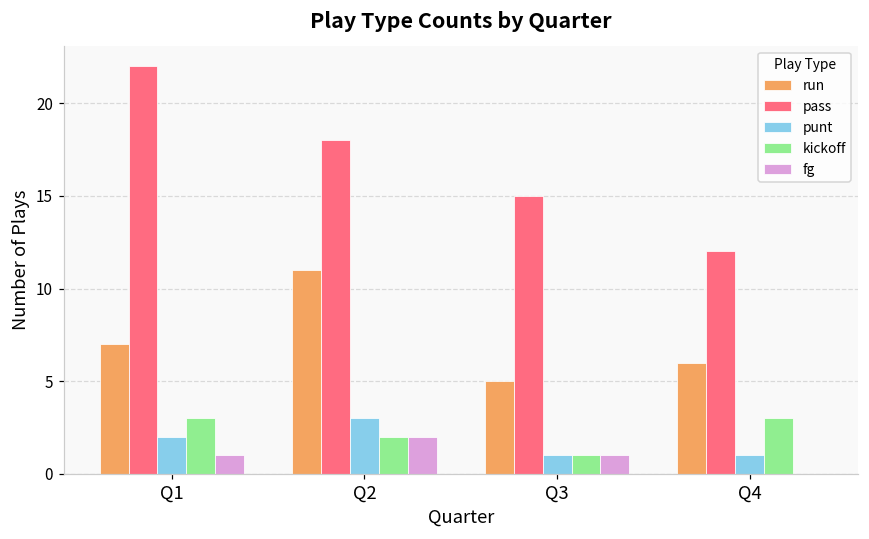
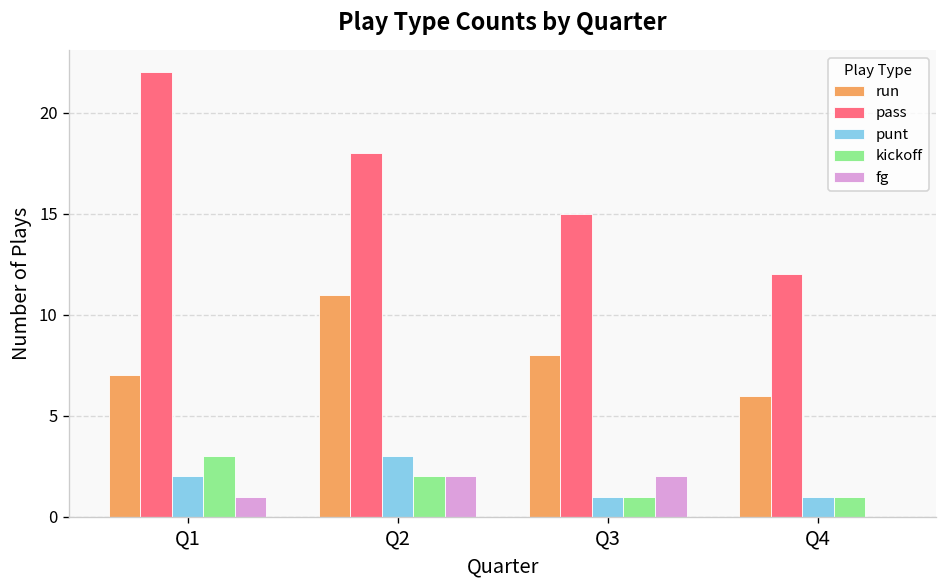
run, Q3: 5 -> 8
fg, Q3: 1 -> 2
kickoff, Q4: 3 -> 1
